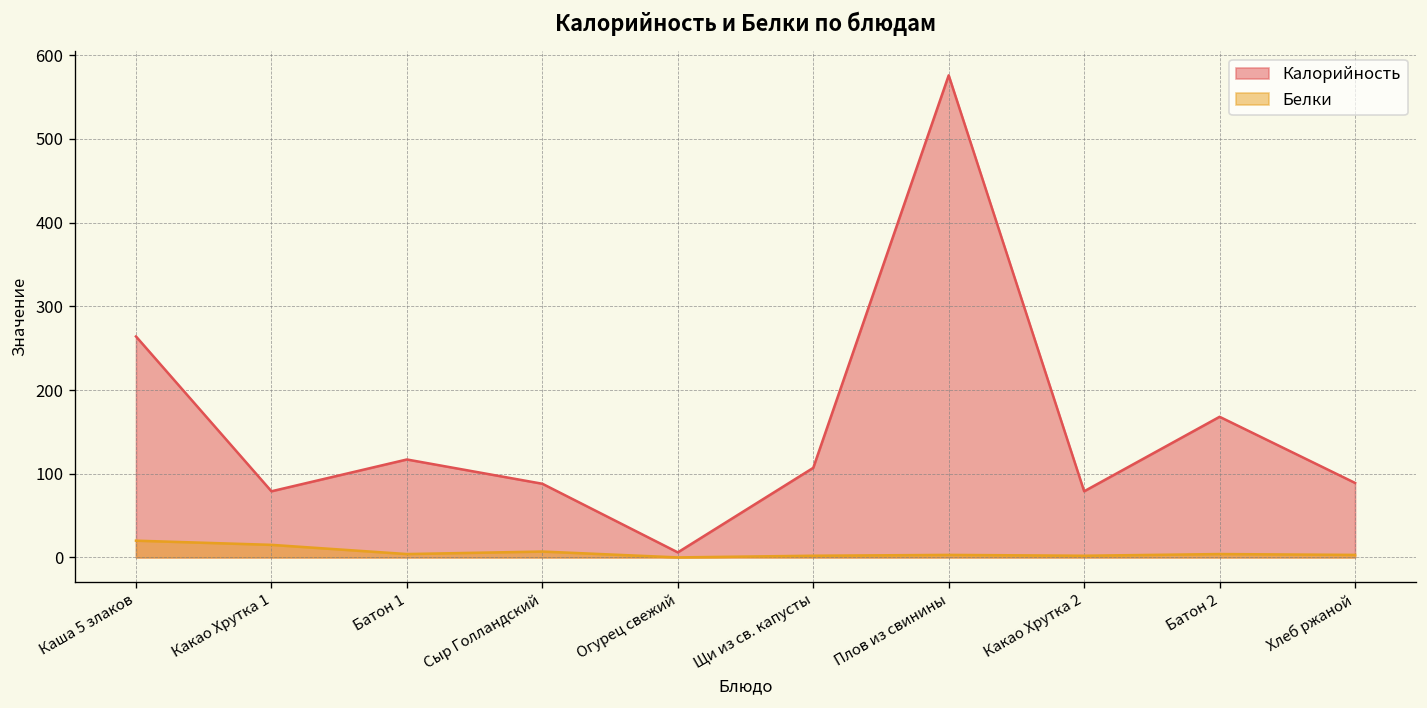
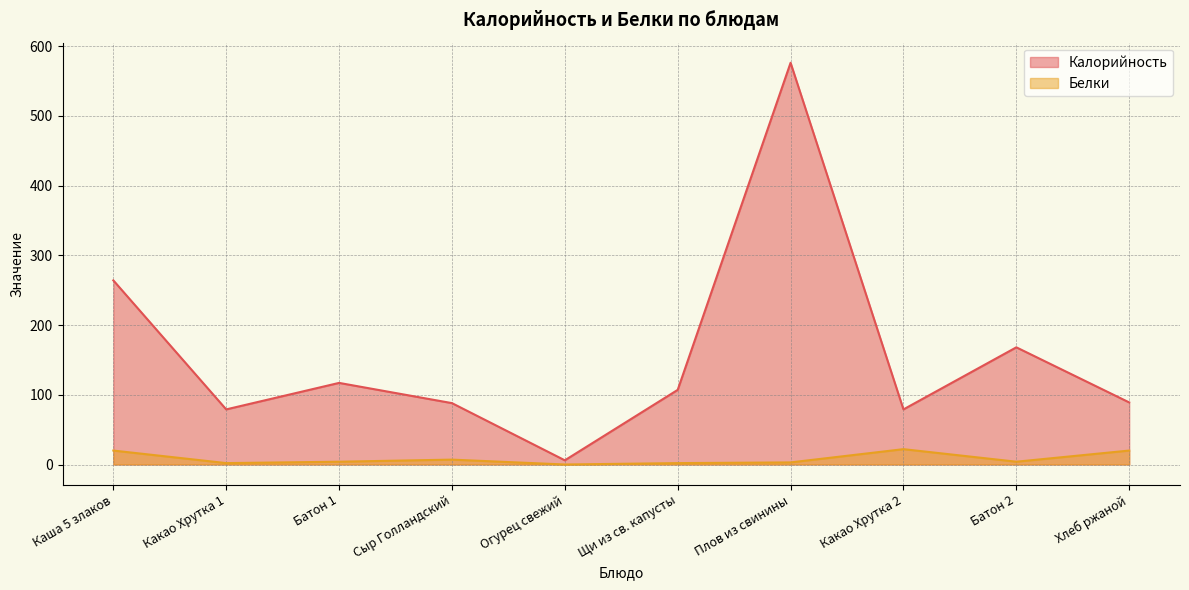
Белки, Какао Хрутка 1: 20 -> 0
Белки, Какао Хрутка 2: 0 -> 20
Белки, Хлеб ржаной: 0 -> 20
